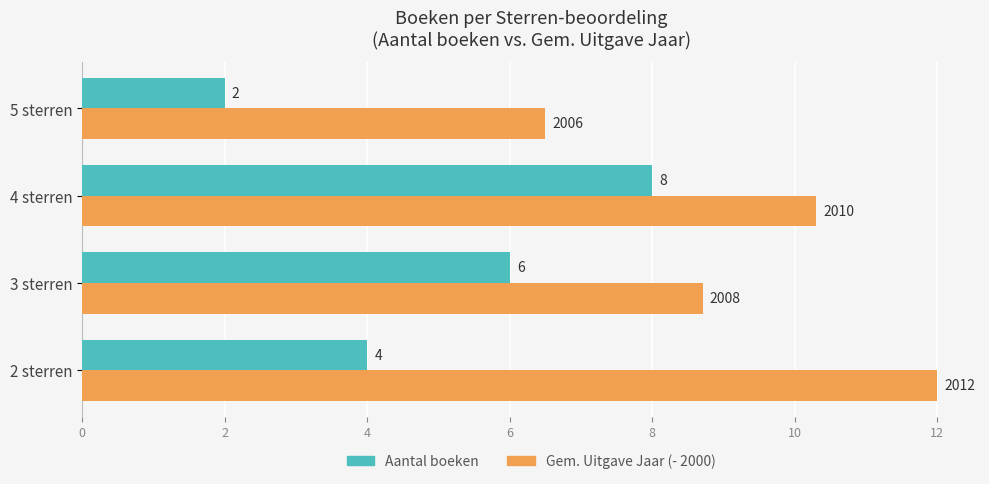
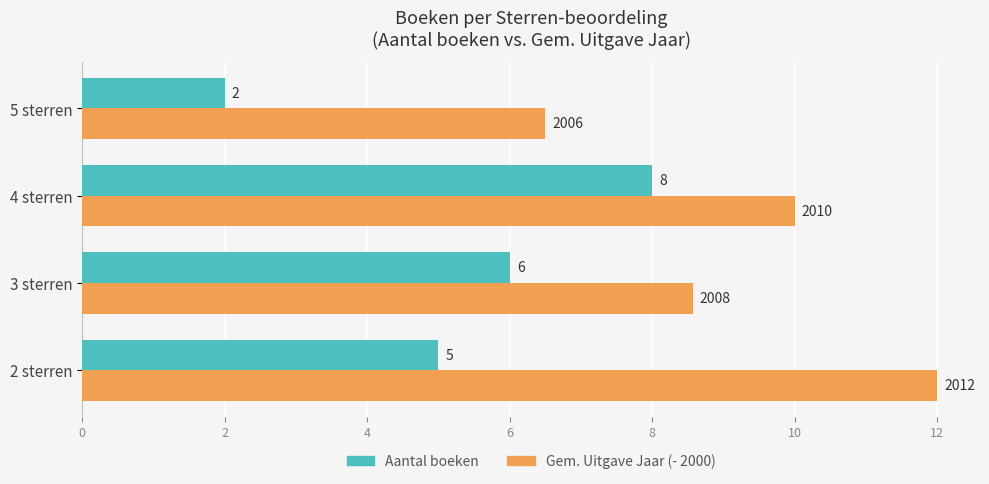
Gem. Uitgave Jaar (- 2000), 4 sterren: 10.3 -> 10.0
Gem. Uitgave Jaar (- 2000), 3 sterren: 8.7 -> 8.6
Aantal boeken, 2 sterren: 4 -> 5
